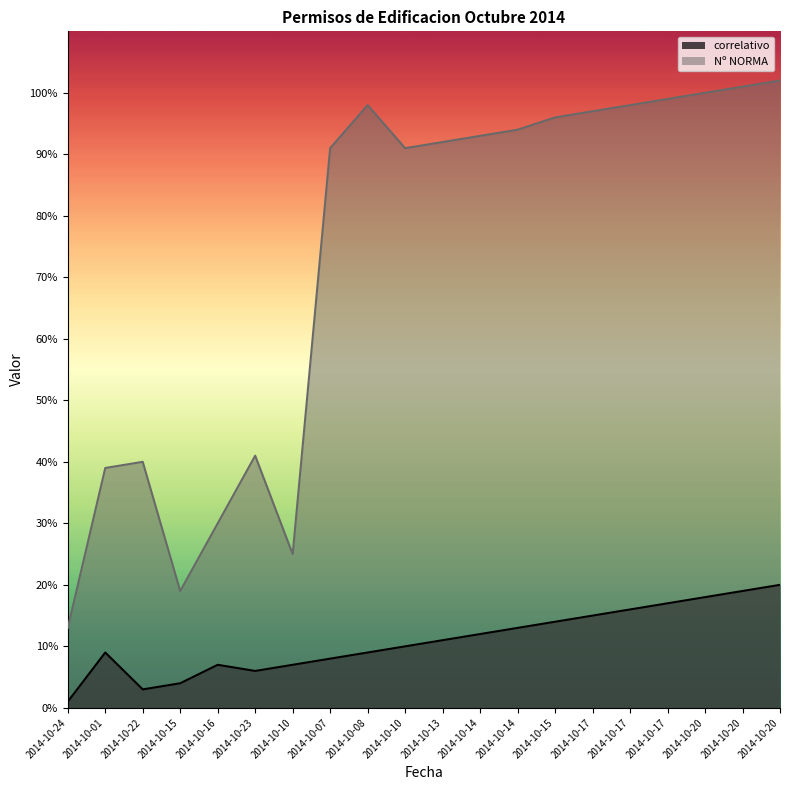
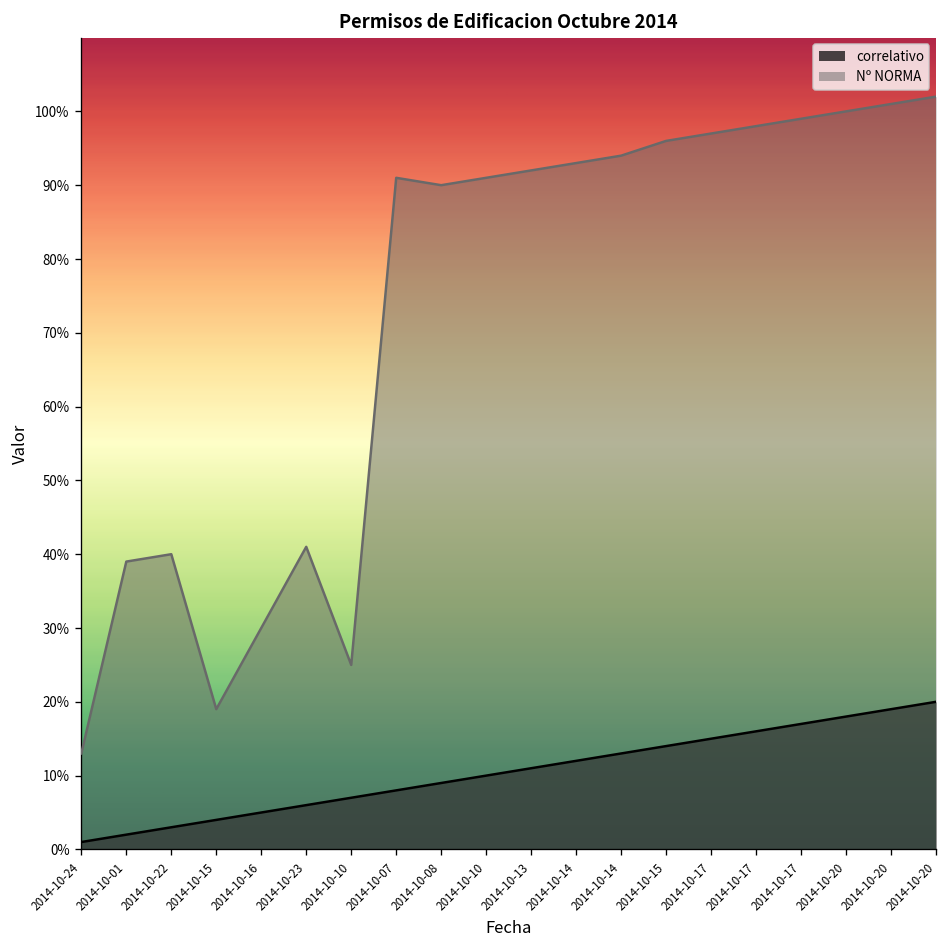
correlativo, 2014-10-01: 9% -> 2%
correlativo, 2014-10-16: 7% -> 5%
Nº NORMA, 2014-10-08: 98% -> 90%
